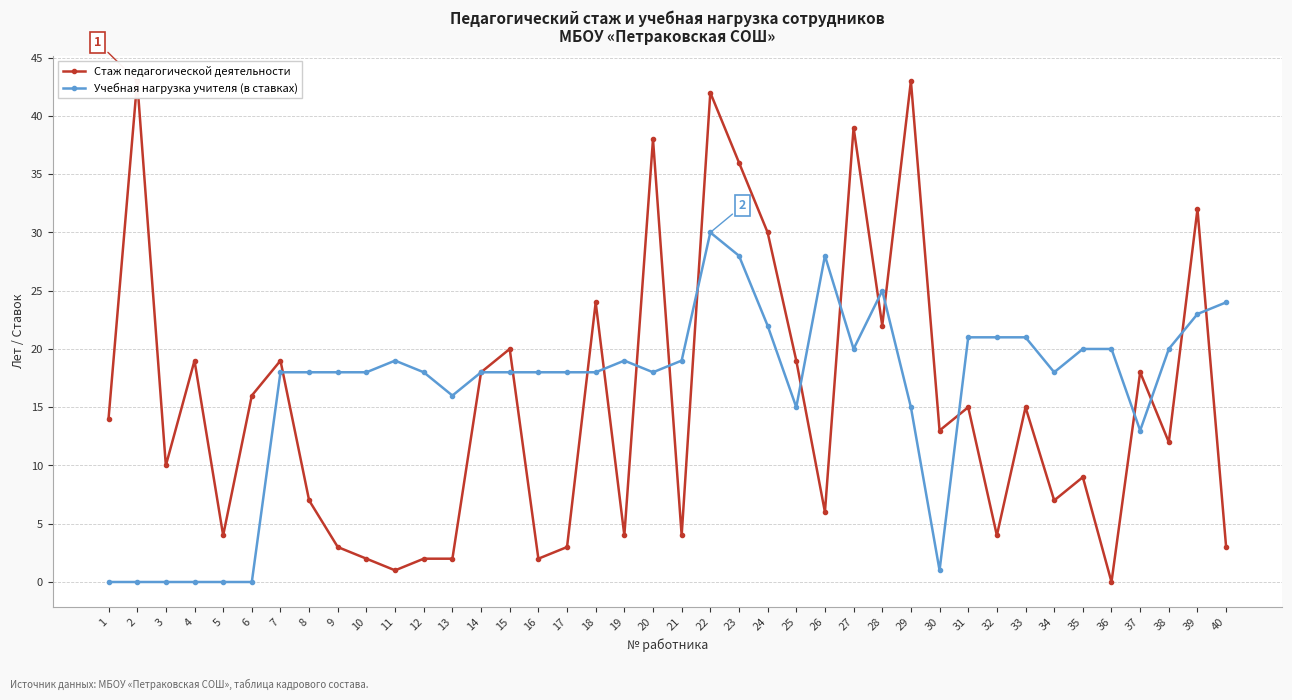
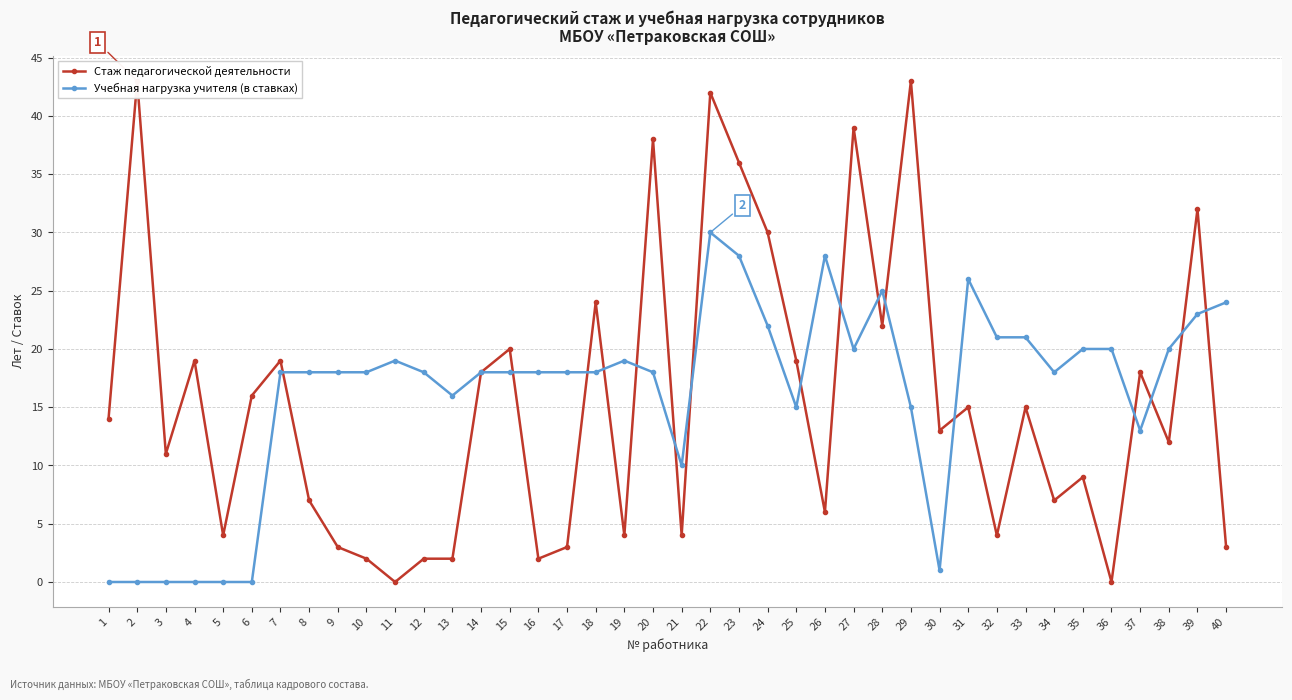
Стаж педагогической деятельности, 3: 10 -> 11
Стаж педагогической деятельности, 11: 1 -> 0
Учебная нагрузка учителя (в ставках), 21: 19 -> 10
Учебная нагрузка учителя (в ставках), 31: 21 -> 26
